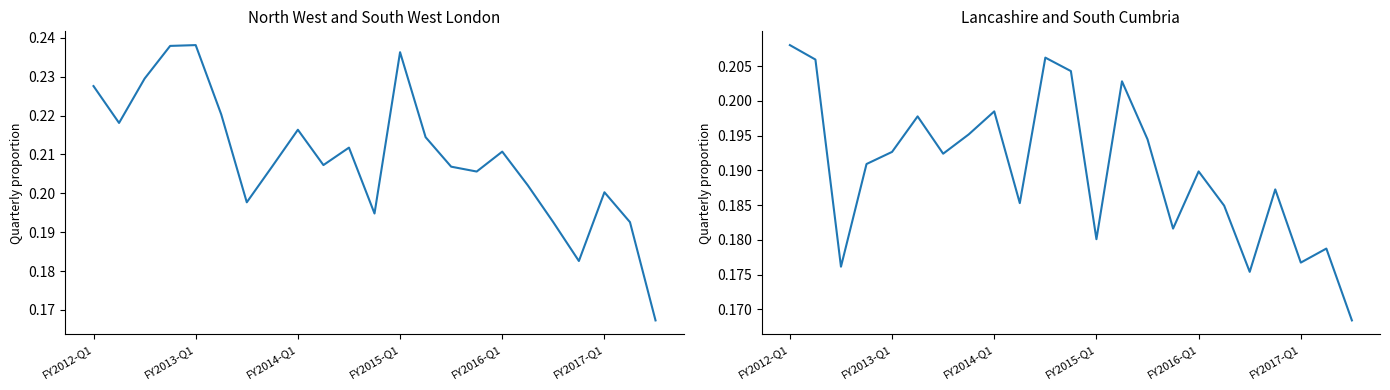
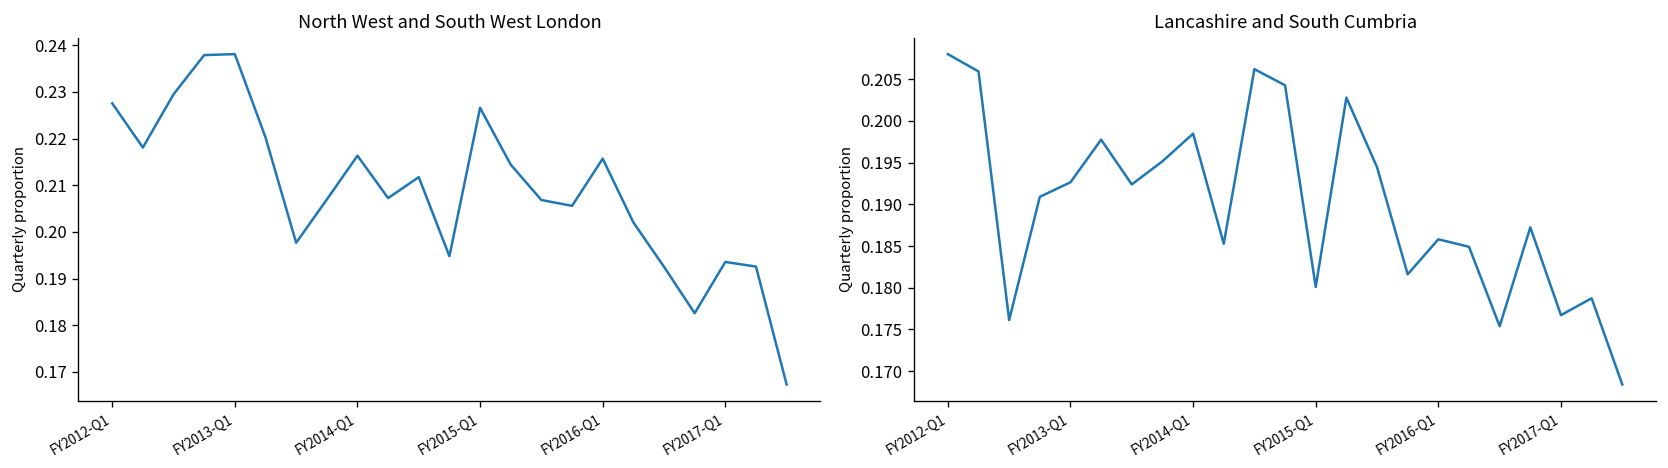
North West and South West London, FY2015-Q1: 0.236 -> 0.227
North West and South West London, FY2016-Q1: 0.211 -> 0.216
North West and South West London, FY2017-Q1: 0.200 -> 0.194
Lancashire and South Cumbria, FY2016-Q1: 0.190 -> 0.186
